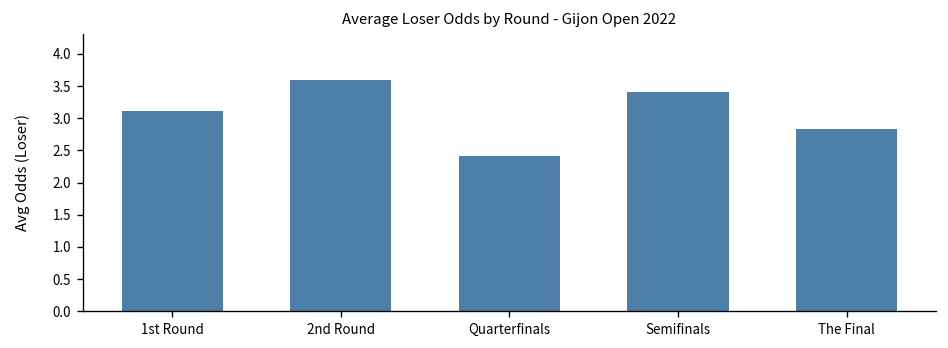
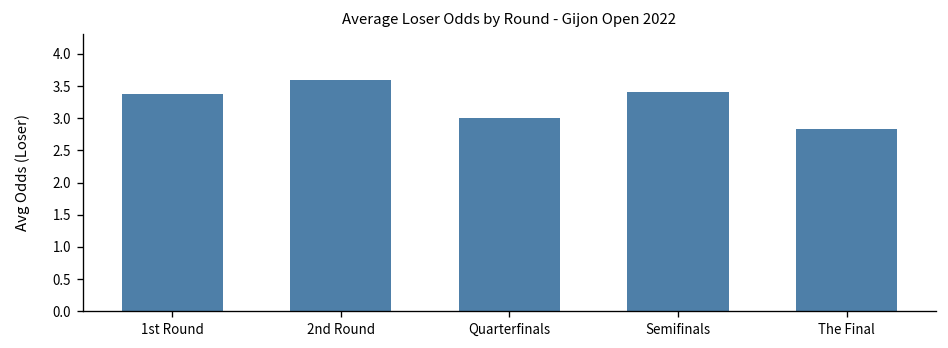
1st Round: 3.1 -> 3.4
Quarterfinals: 2.4 -> 3.0
